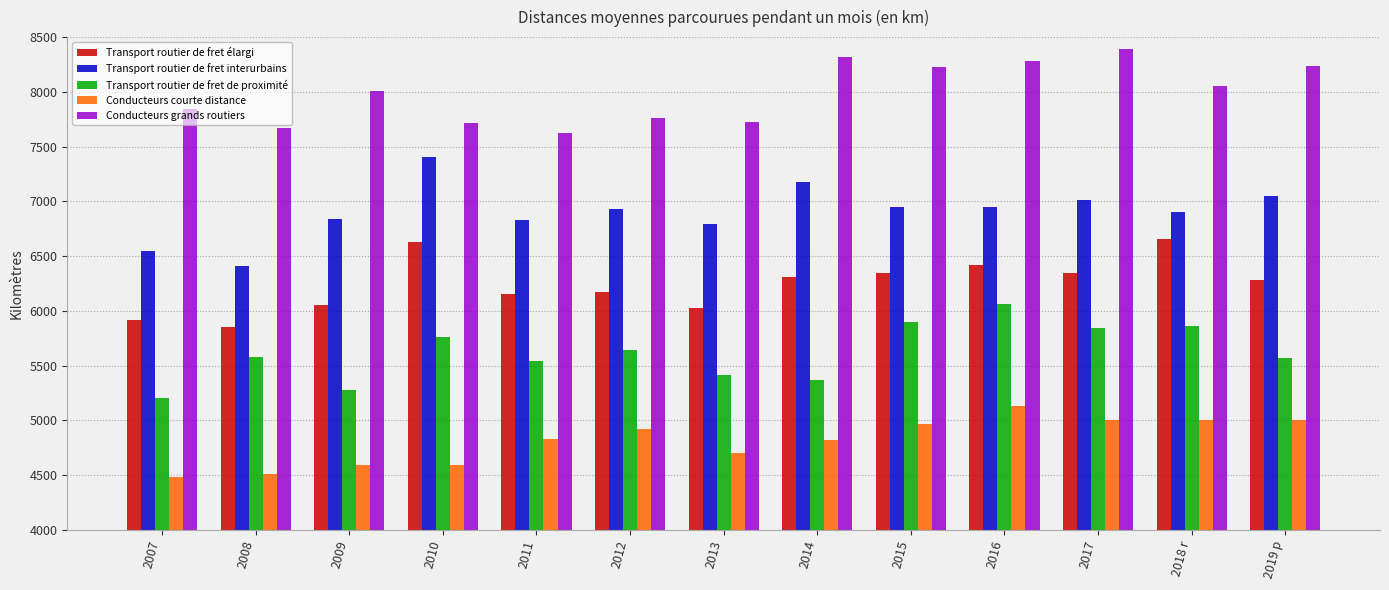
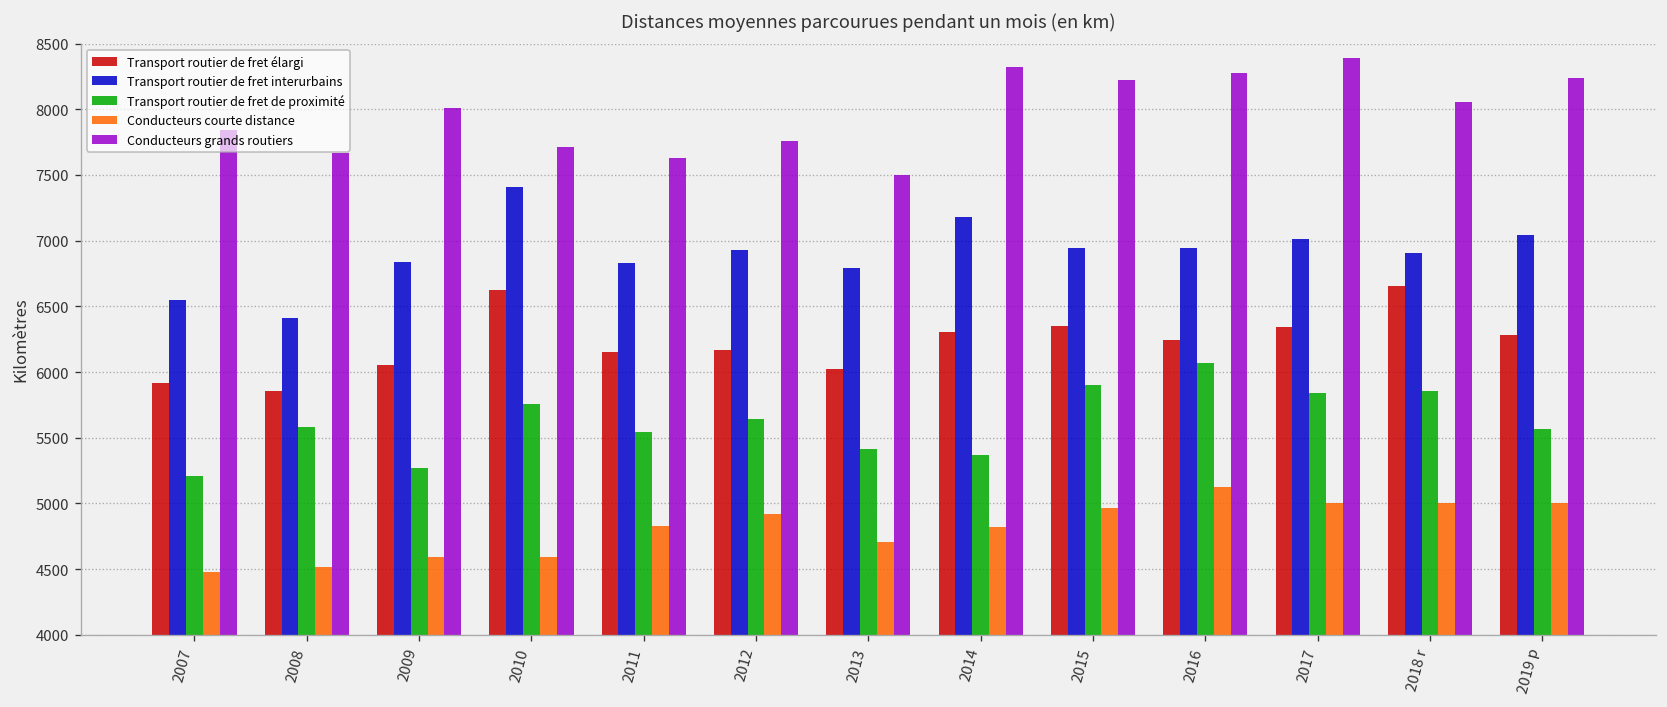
Conducteurs grands routiers, 2013: 7730 -> 7500
Transport routier de fret élargi, 2016: 6410 -> 6240
